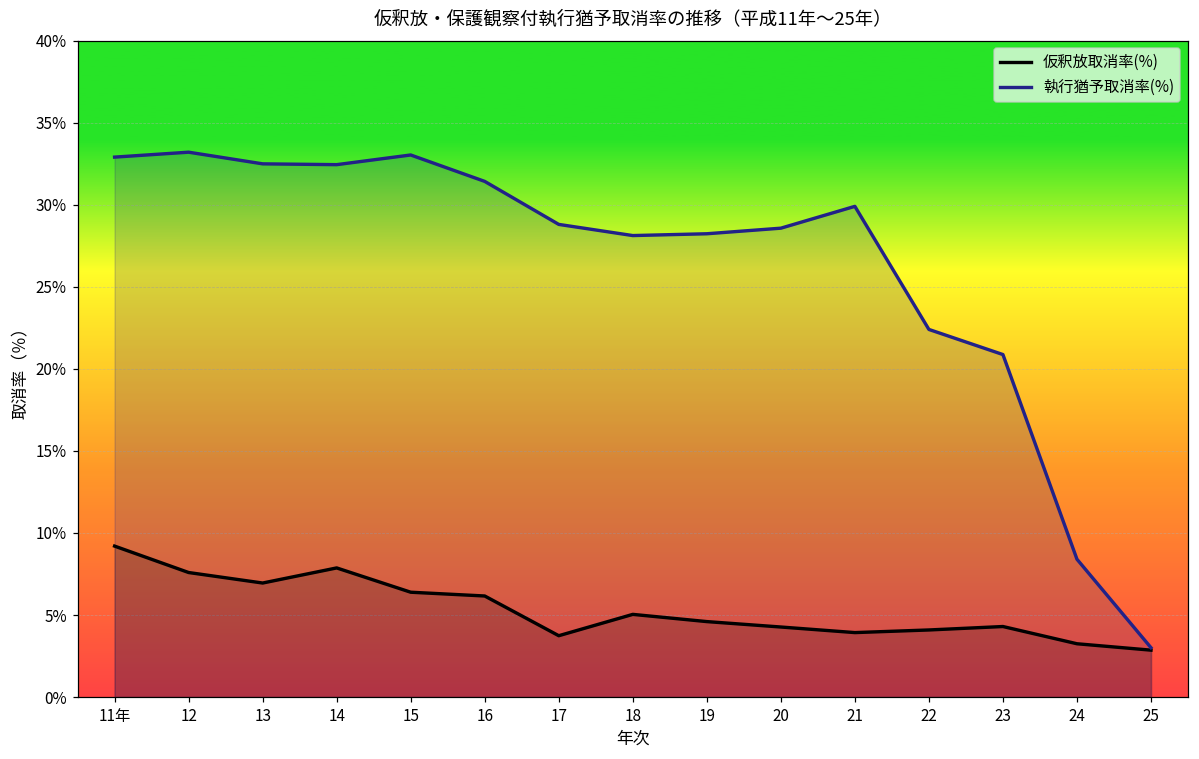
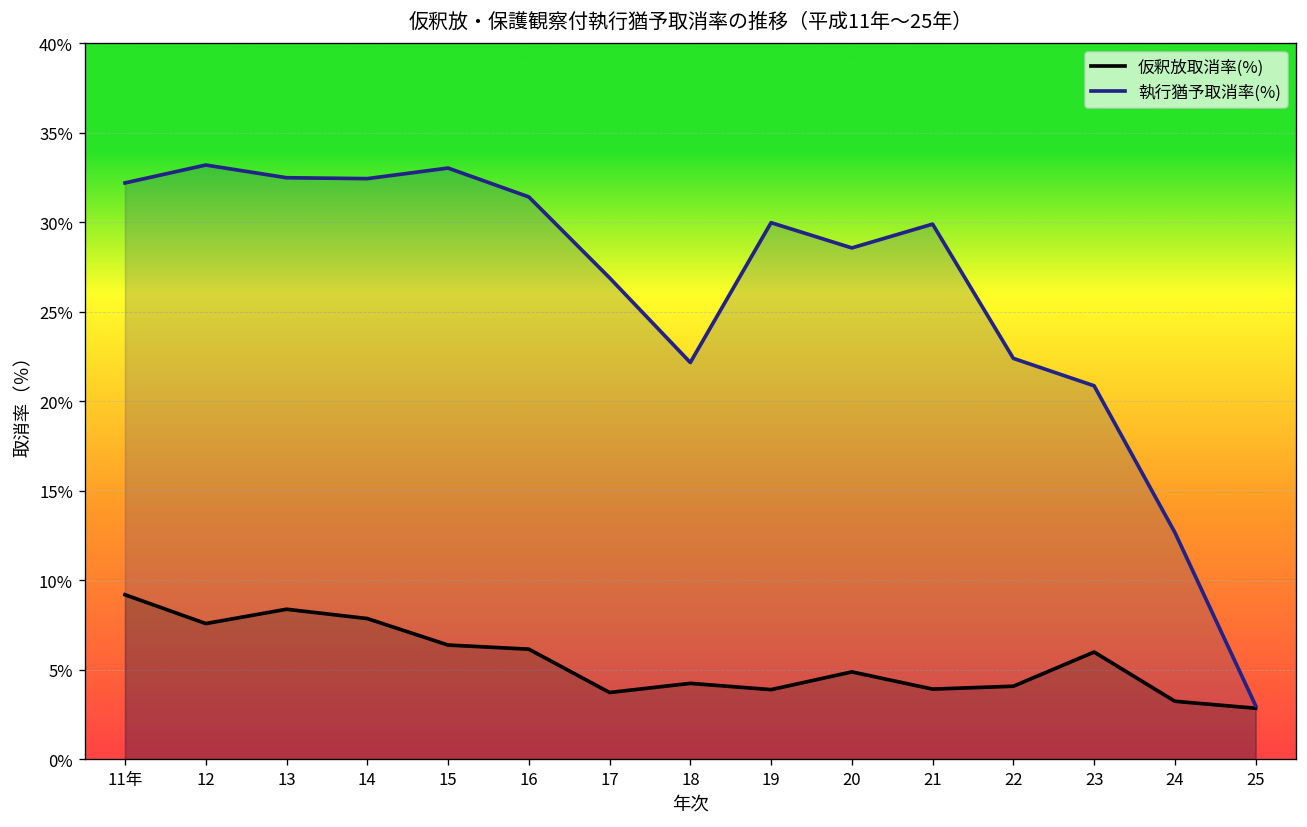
執行猶予取消率(%), 11年: 32.9% -> 32.2%
仮釈放取消率(%), 13: 7.0% -> 8.4%
執行猶予取消率(%), 17: 28.8% -> 26.9%
仮釈放取消率(%), 18: 5.0% -> 4.3%
執行猶予取消率(%), 18: 28.1% -> 22.2%
仮釈放取消率(%), 19: 4.6% -> 3.9%
執行猶予取消率(%), 19: 28.2% -> 30.0%
仮釈放取消率(%), 20: 4.3% -> 4.9%
仮釈放取消率(%), 23: 4.3% -> 6.0%
執行猶予取消率(%), 24: 8.4% -> 12.7%
